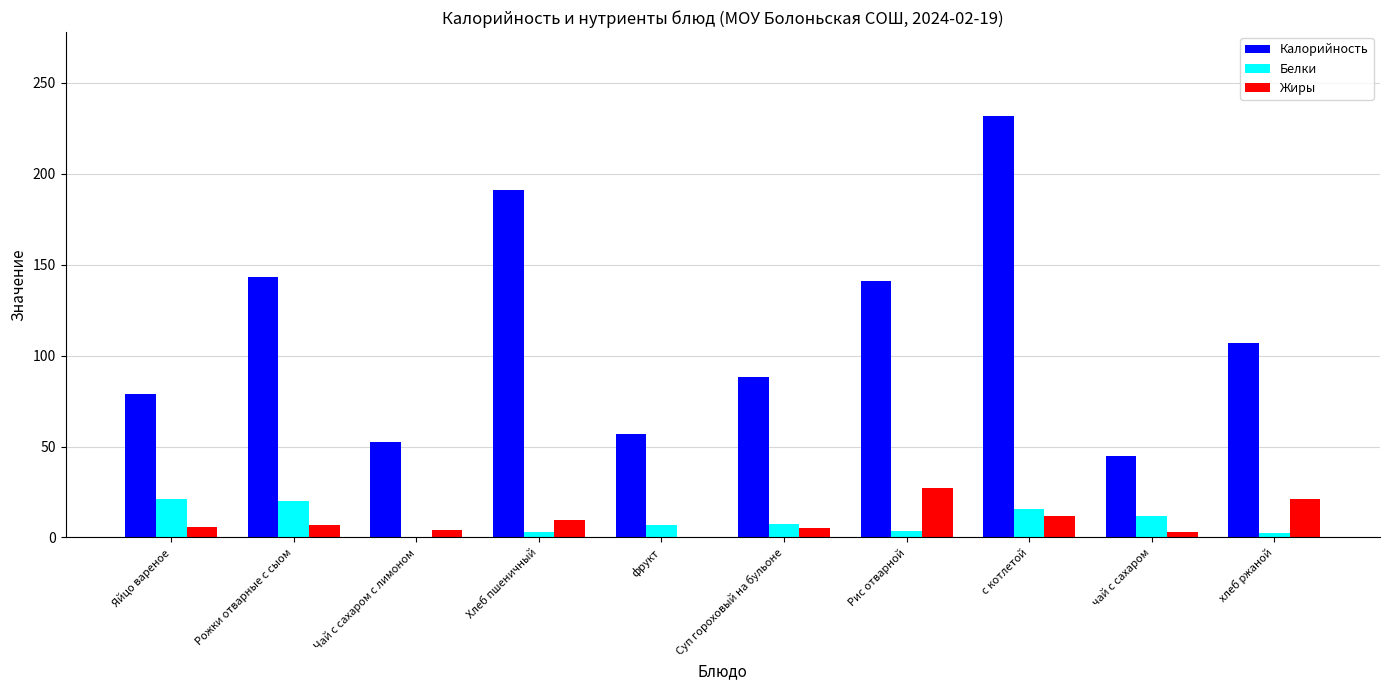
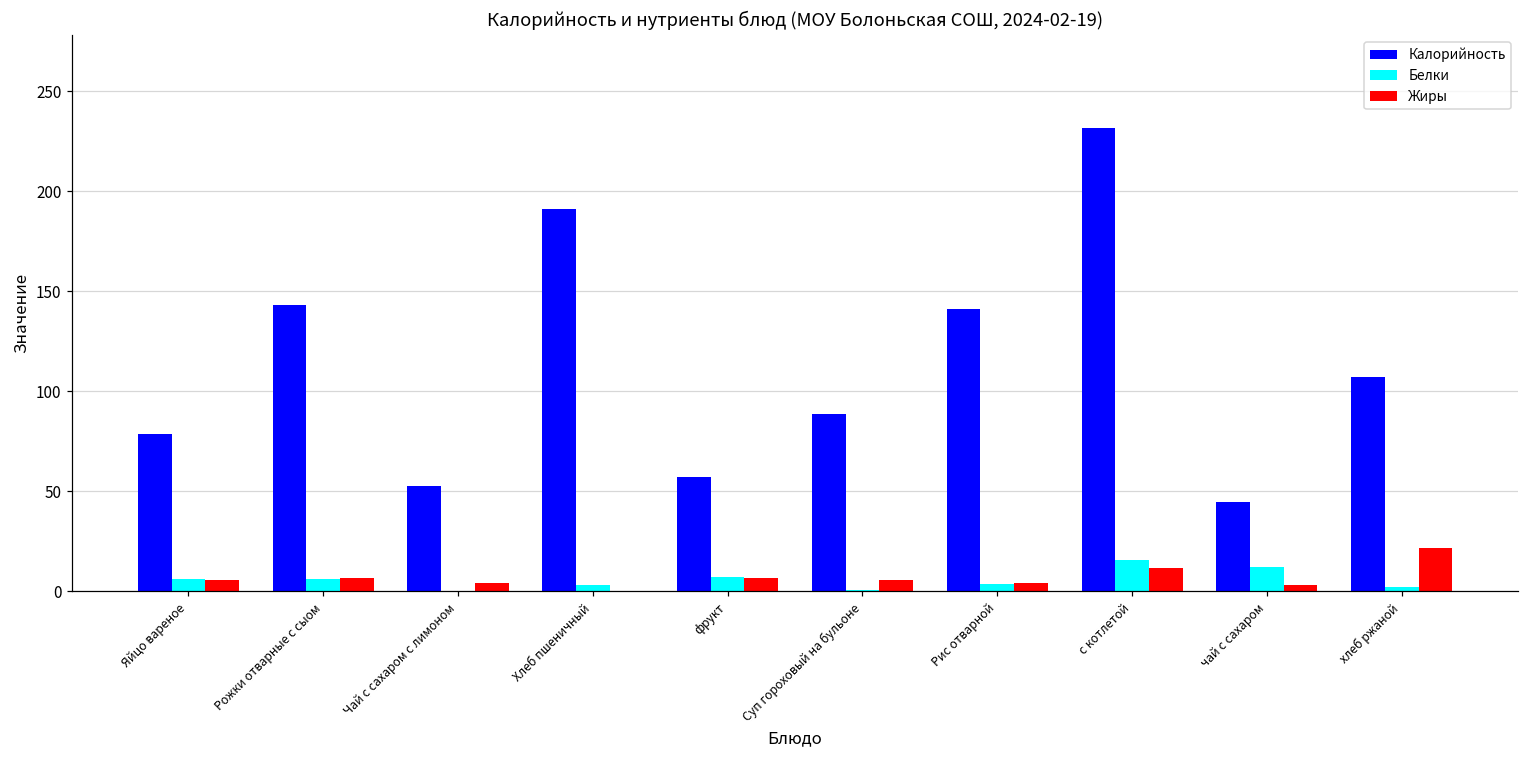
Белки, Яйцо вареное: 21 -> 6
Белки, Рожки отварные с сыом: 20 -> 6
Жиры, Хлеб пшеничный: 10 -> 0
Жиры, фрукт: 0 -> 6
Белки, Суп гороховый на бульоне: 7 -> 0
Жиры, Рис отварной: 27 -> 4
